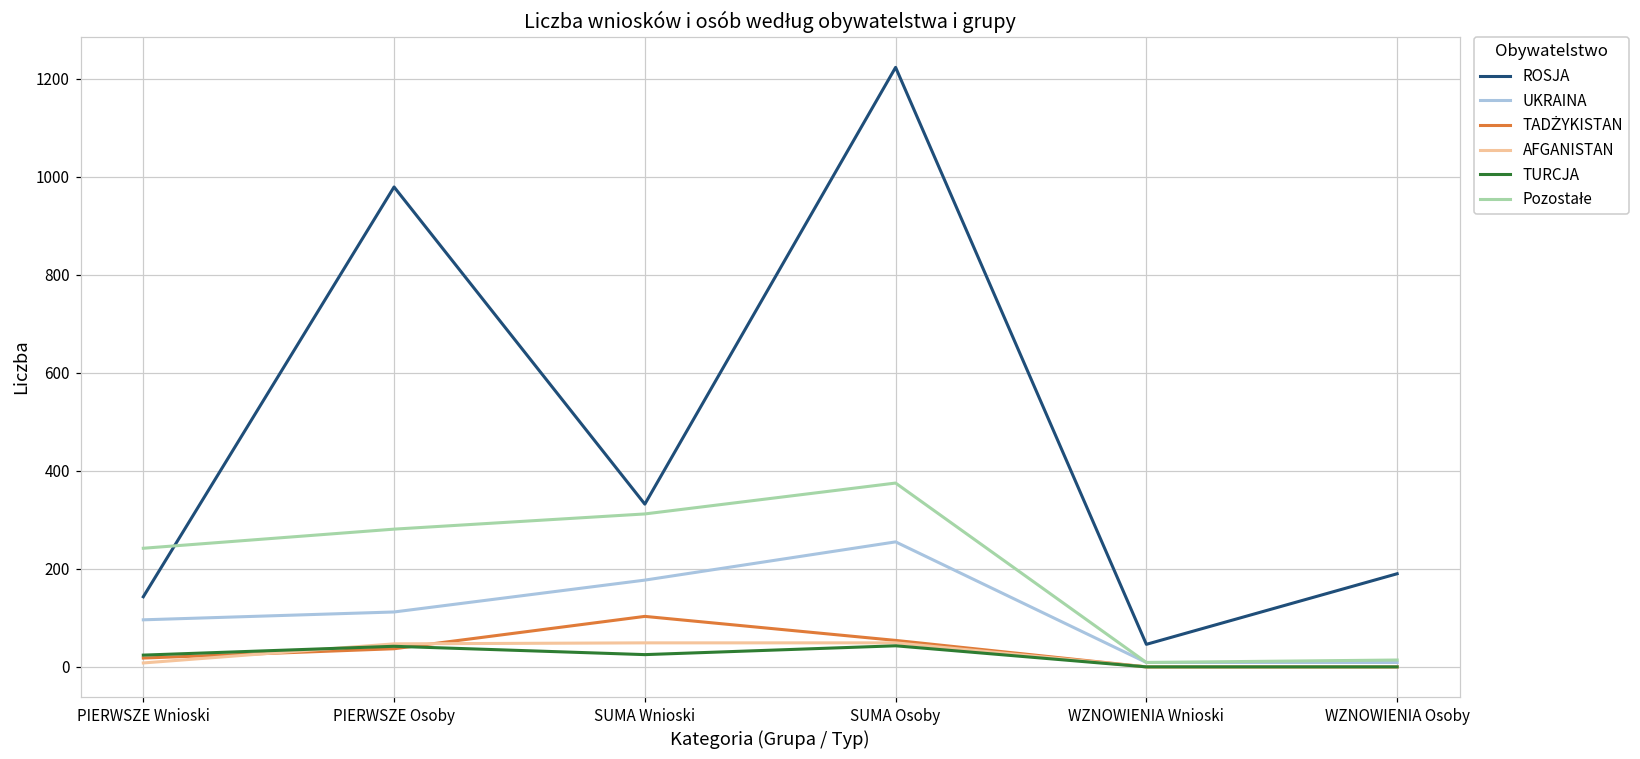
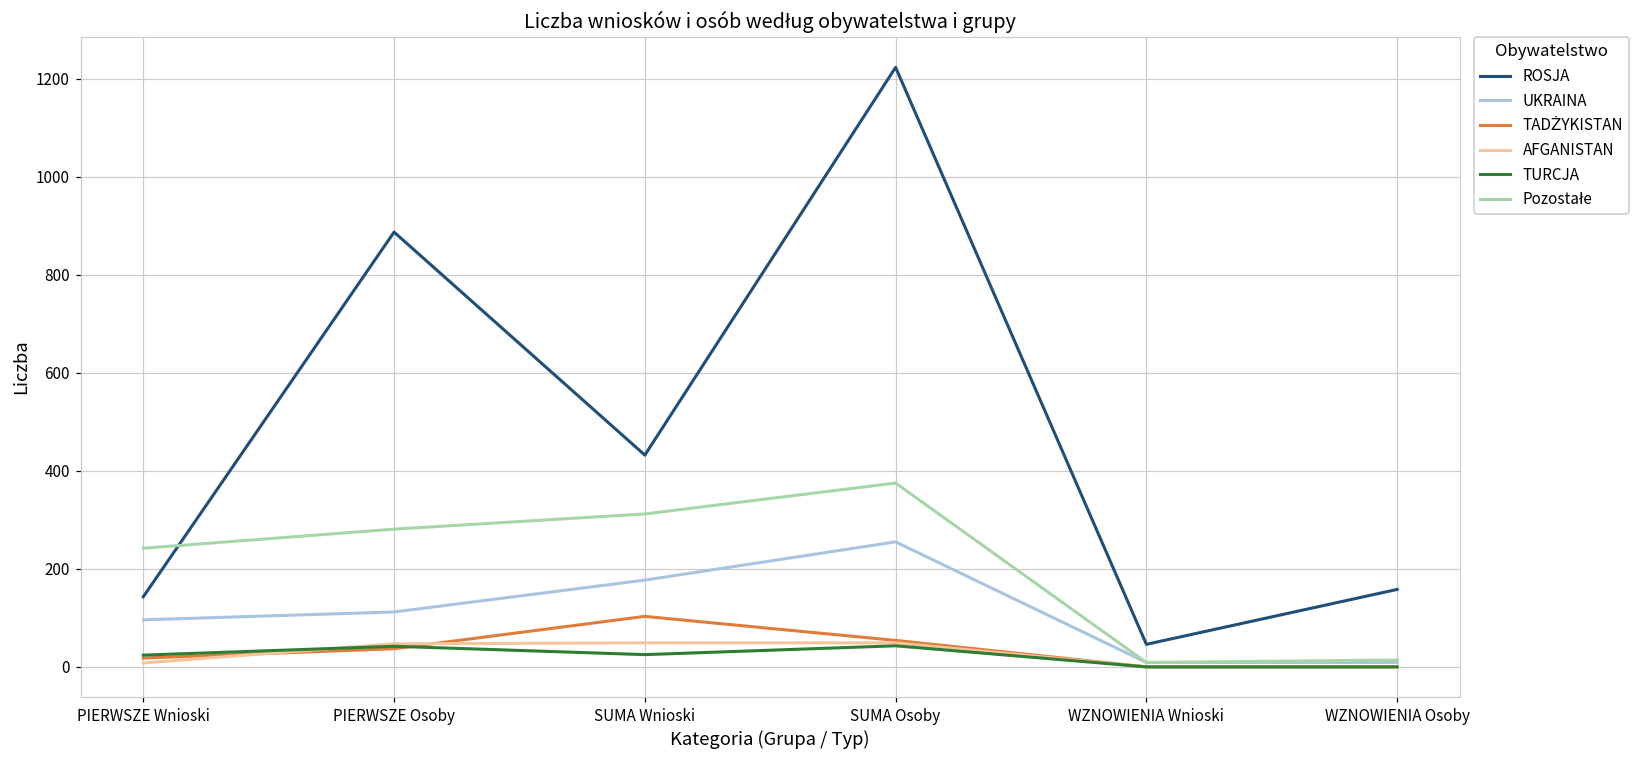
ROSJA, PIERWSZE Osoby: 980 -> 890
ROSJA, SUMA Wnioski: 330 -> 430
ROSJA, WZNOWIENIA Osoby: 190 -> 160
